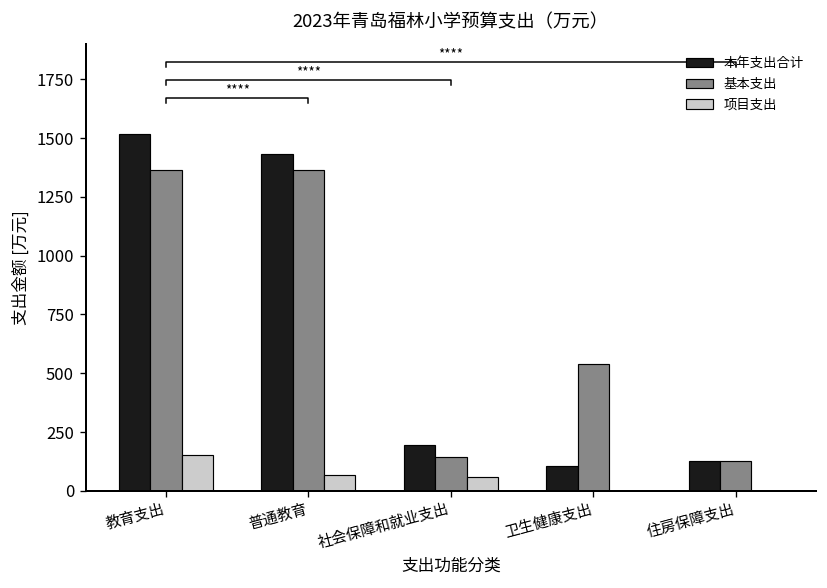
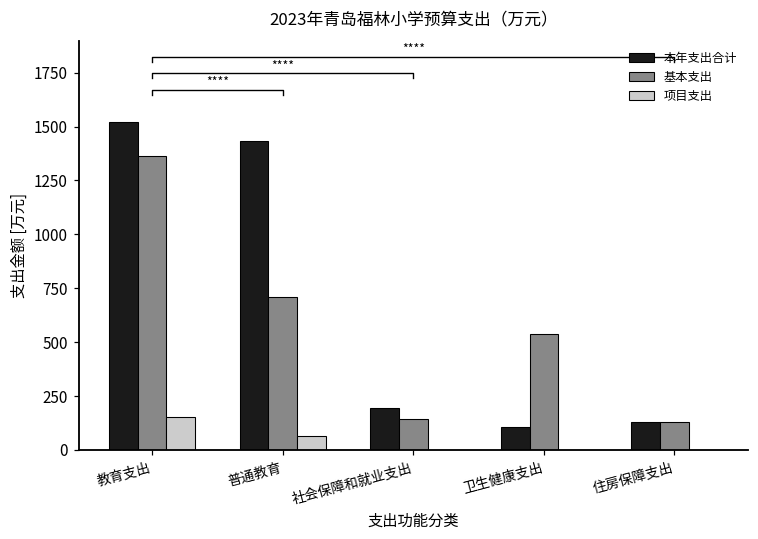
基本支出, 普通教育: 1370 -> 710
项目支出, 社会保障和就业支出: 60 -> 0
